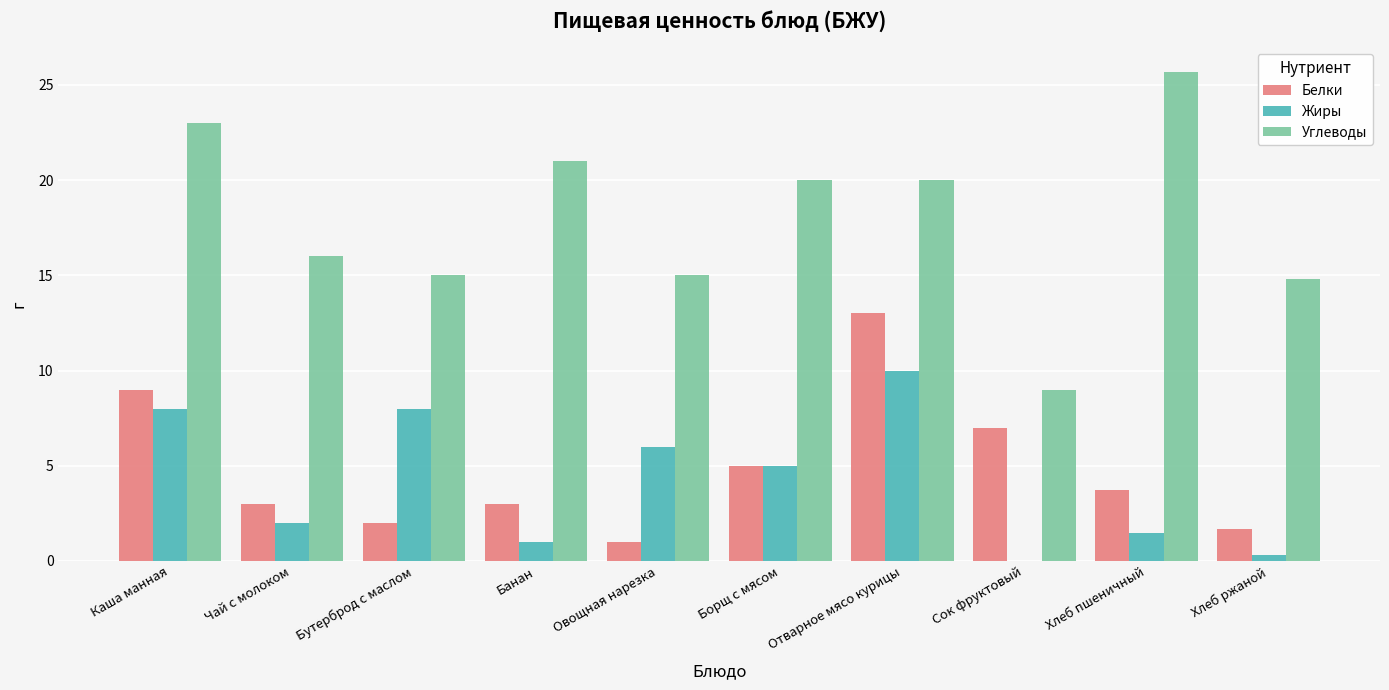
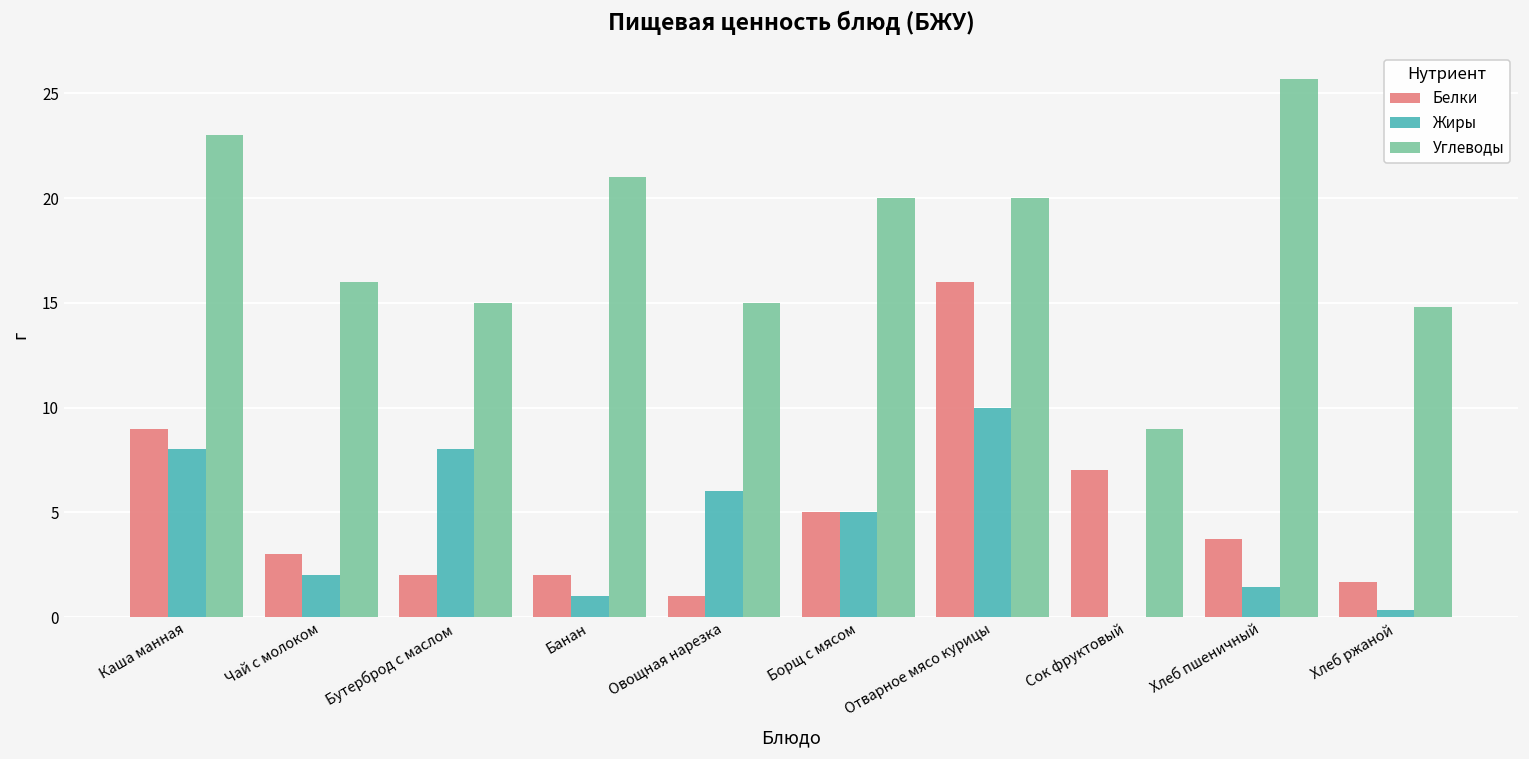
Белки, Банан: 3 -> 2
Белки, Отварное мясо курицы: 13 -> 16
